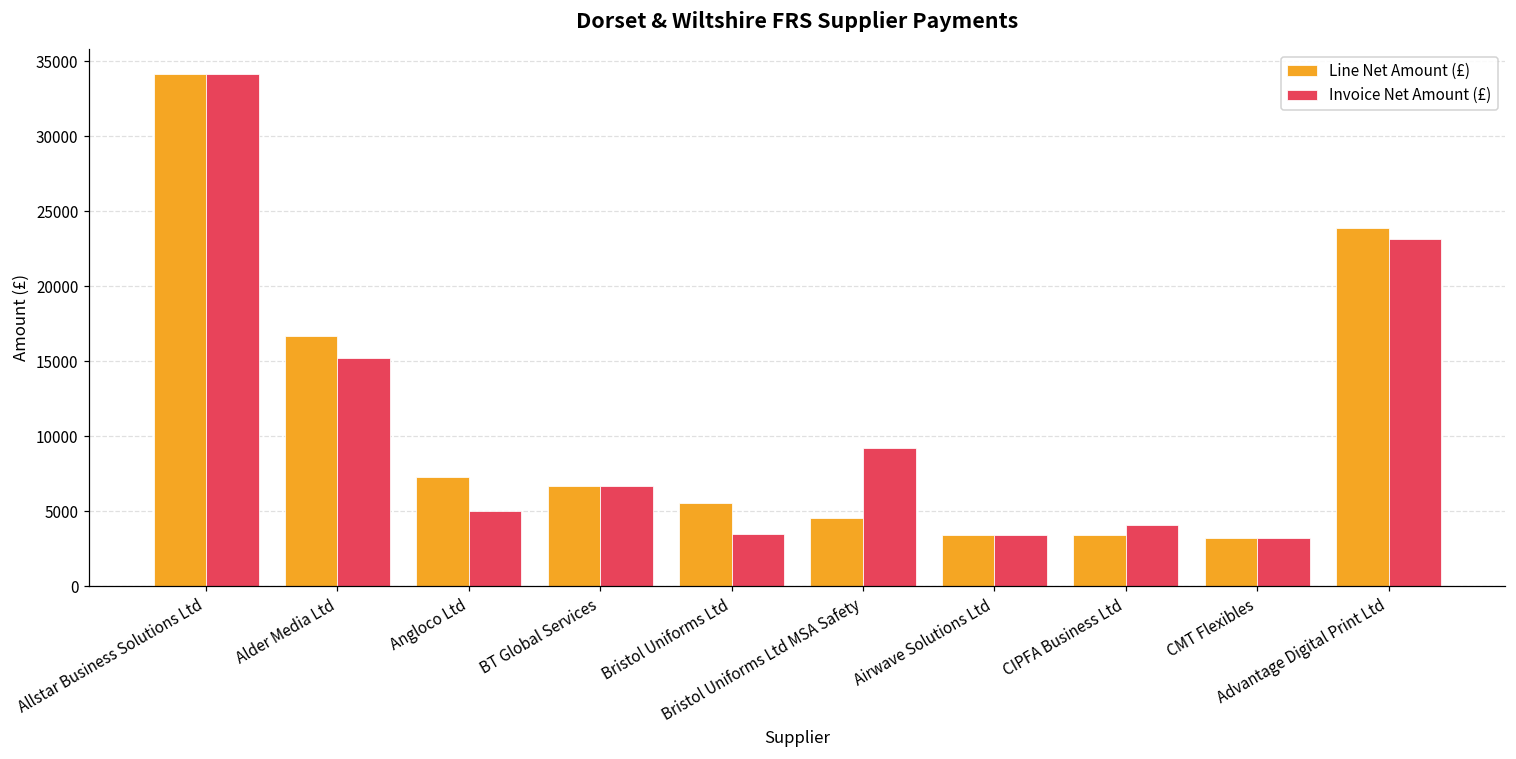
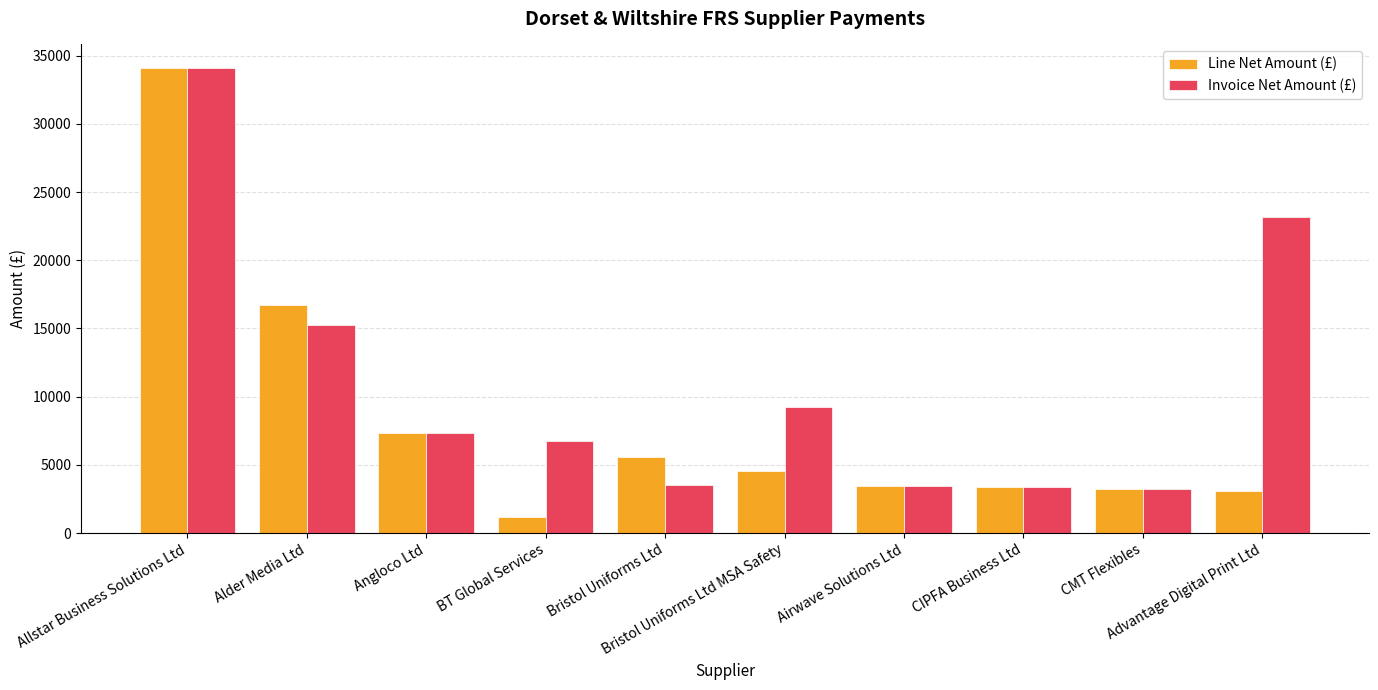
Invoice Net Amount (£), Angloco Ltd: 5000 -> 7300
Line Net Amount (£), BT Global Services: 6700 -> 1200
Invoice Net Amount (£), CIPFA Business Ltd: 4100 -> 3400
Line Net Amount (£), Advantage Digital Print Ltd: 23900 -> 3100
